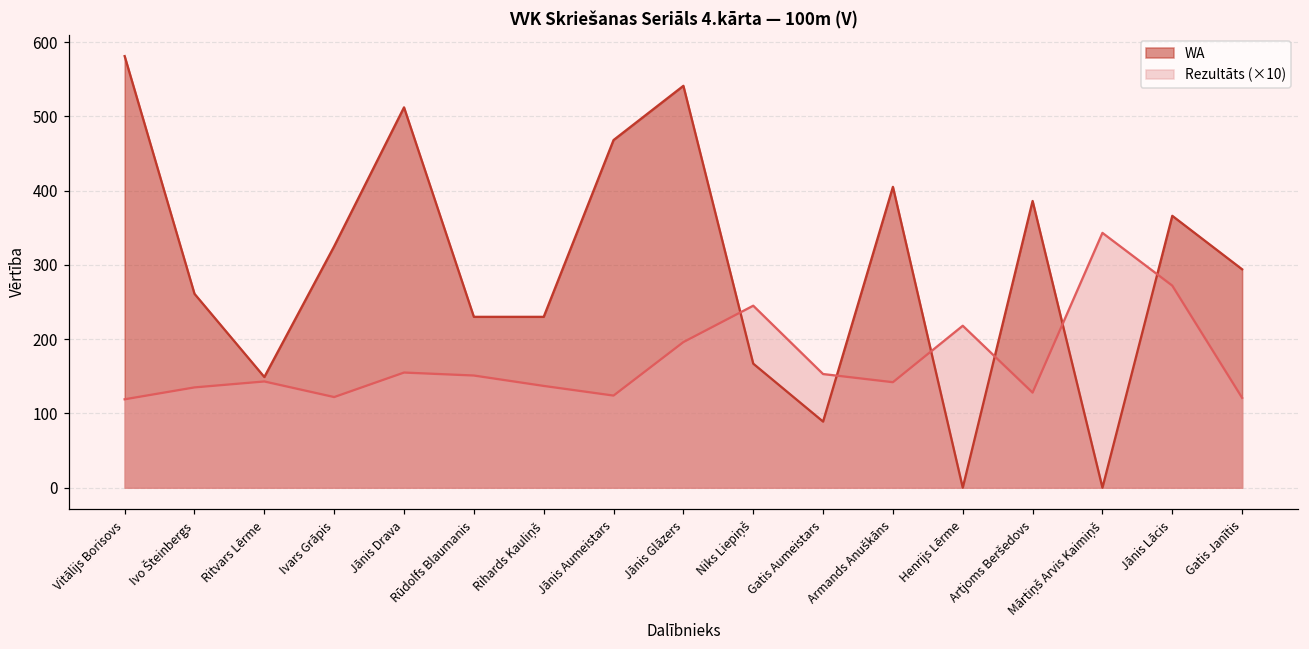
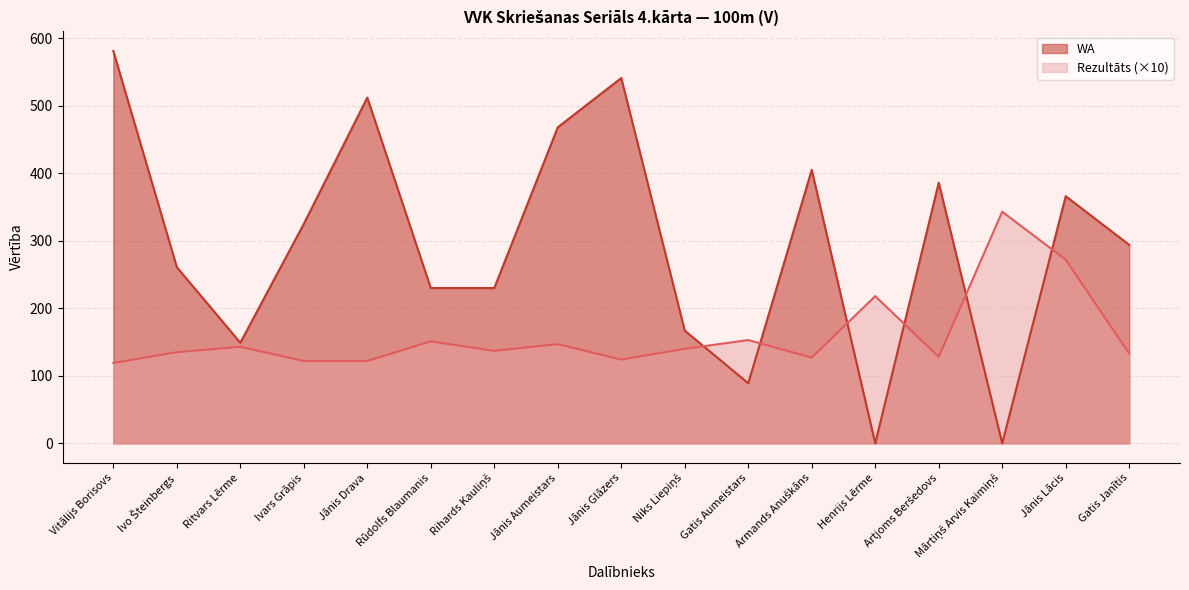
Rezultāts (×10), Jānis Drava: 160 -> 120
Rezultāts (×10), Jānis Aumeistars: 120 -> 150
Rezultāts (×10), Jānis Glāzers: 200 -> 120
Rezultāts (×10), Niks Liepiņš: 250 -> 140
Rezultāts (×10), Armands Anuškāns: 140 -> 130
Rezultāts (×10), Gatis Janītis: 120 -> 130
